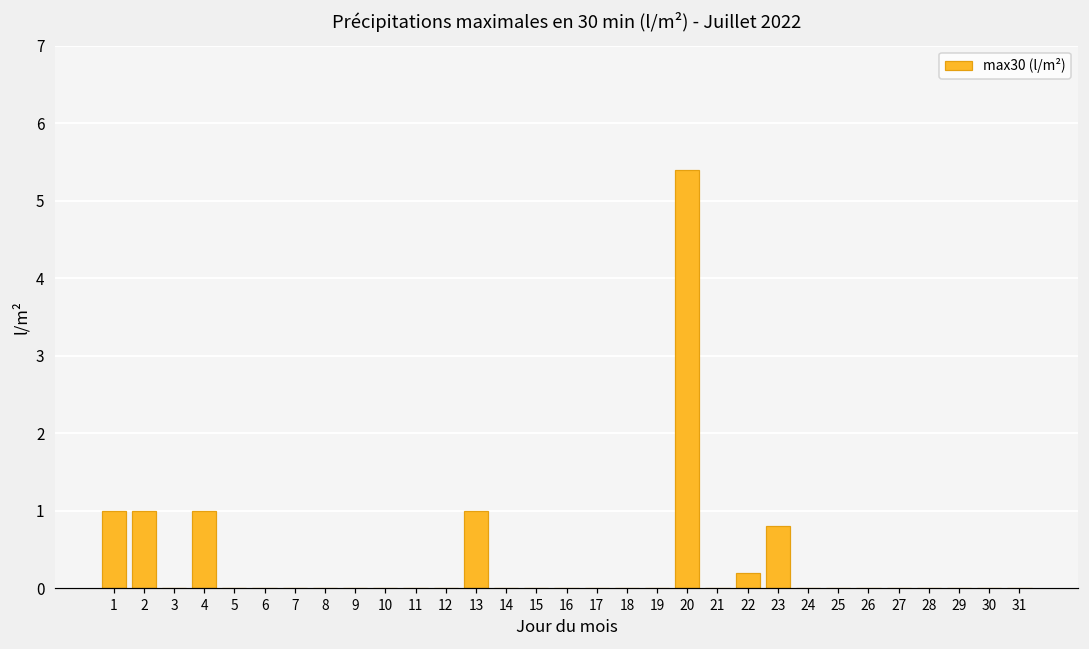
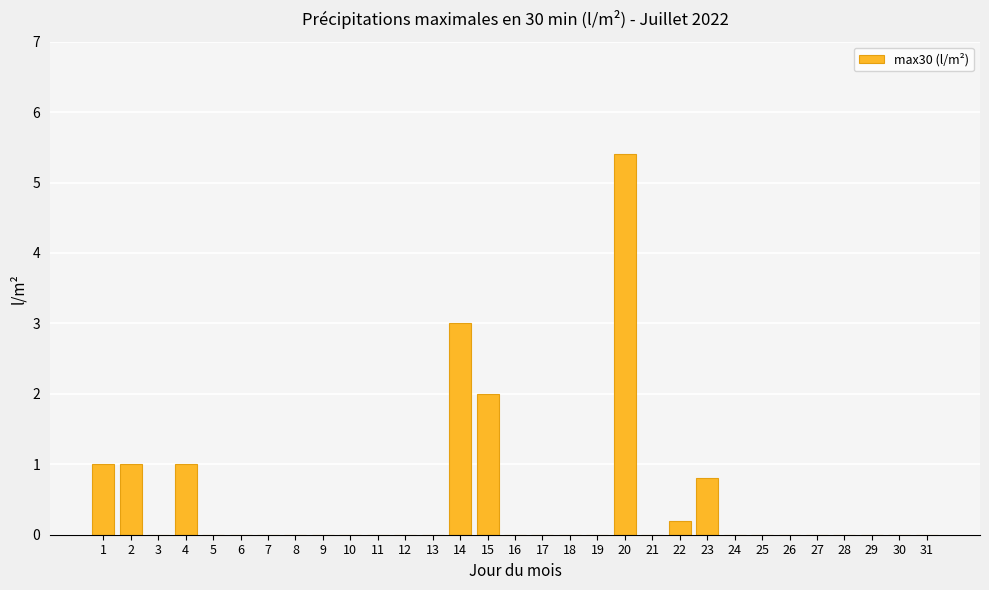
13: 1 -> 0
14: 0 -> 3
15: 0 -> 2
